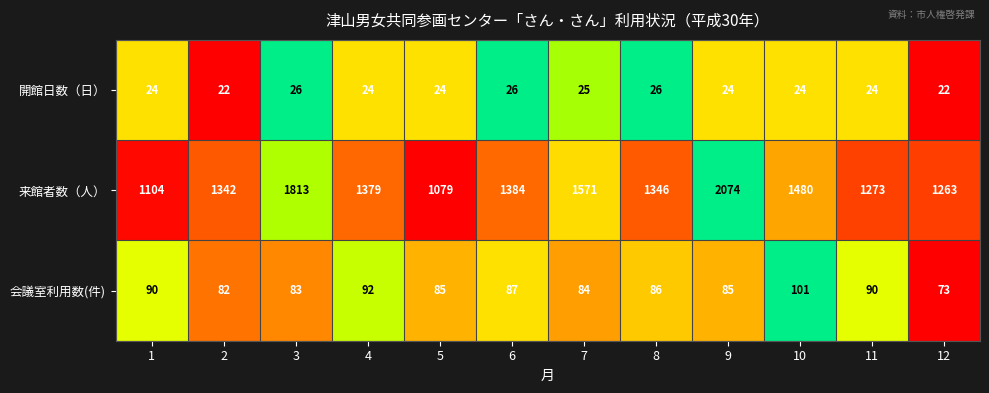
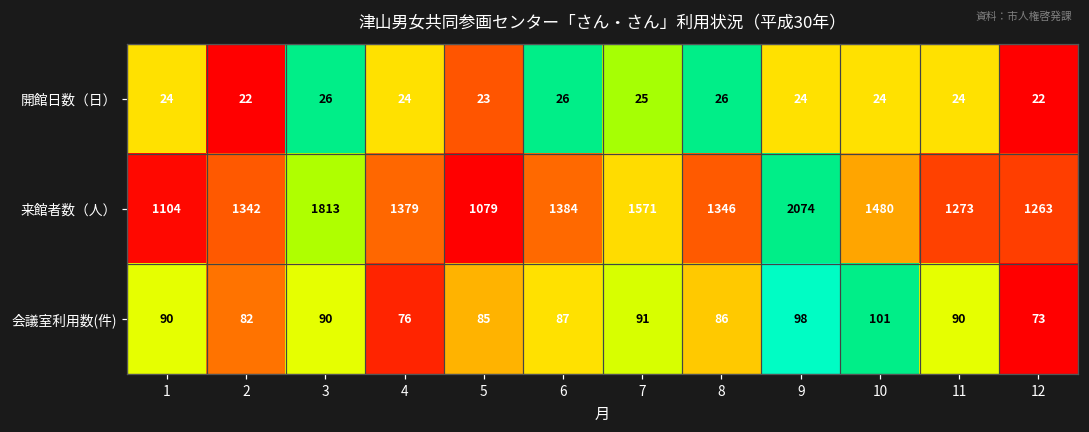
開館日数（日）, 5: 24 -> 23
会議室利用数(件), 3: 83 -> 90
会議室利用数(件), 4: 92 -> 76
会議室利用数(件), 7: 84 -> 91
会議室利用数(件), 9: 85 -> 98
